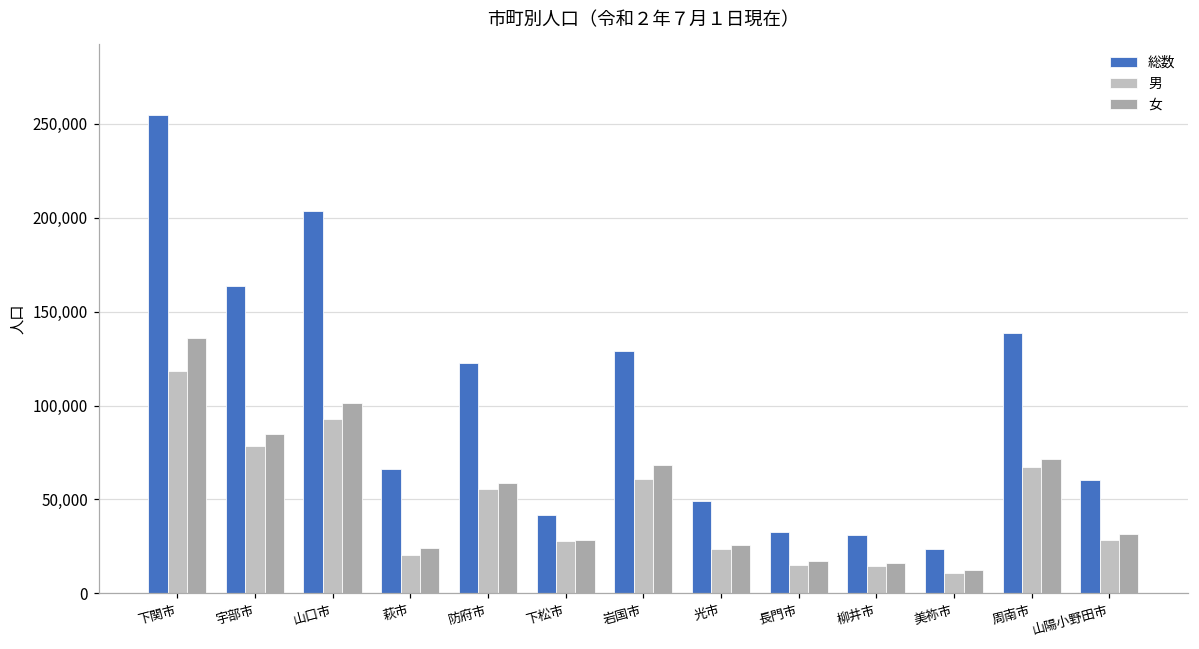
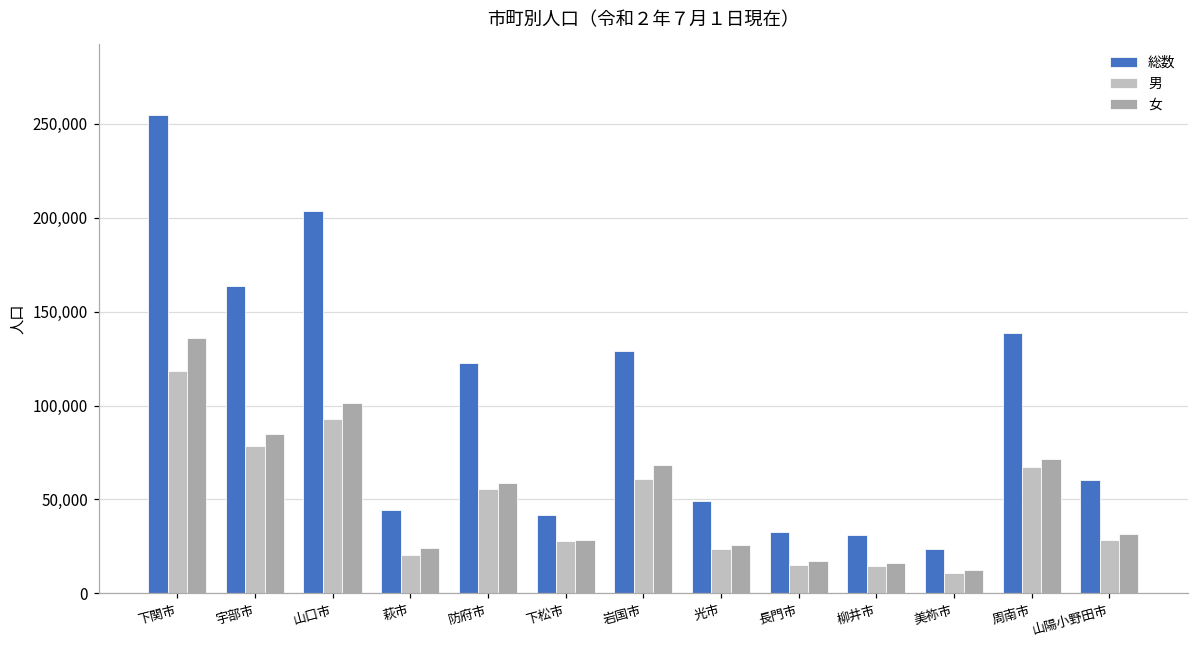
総数, 萩市: 66,000 -> 45,000
